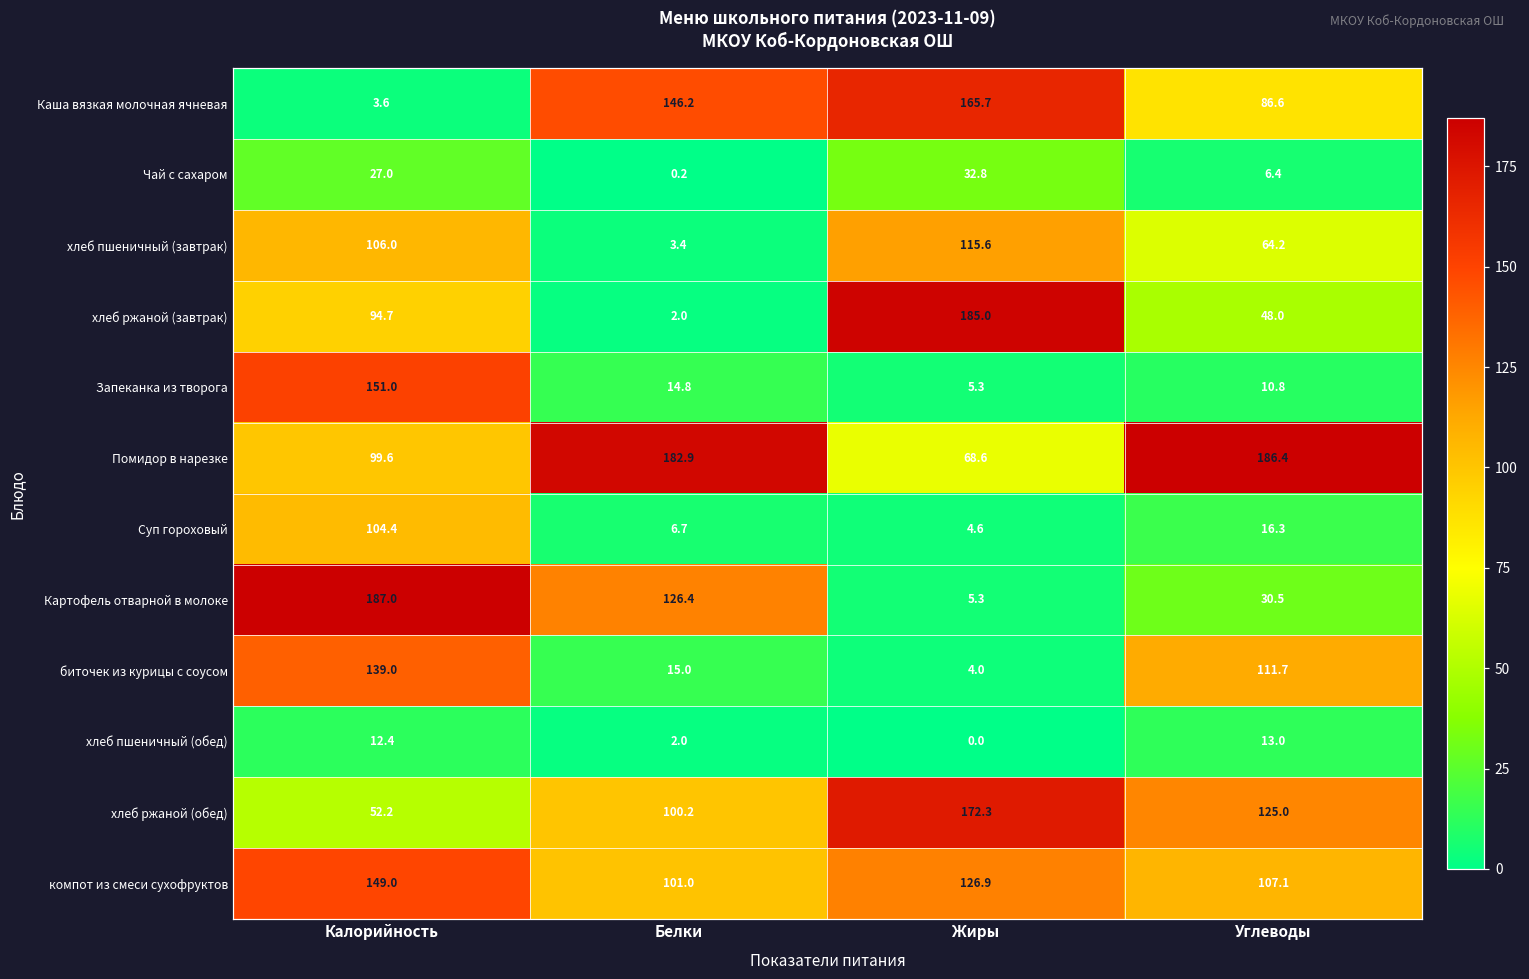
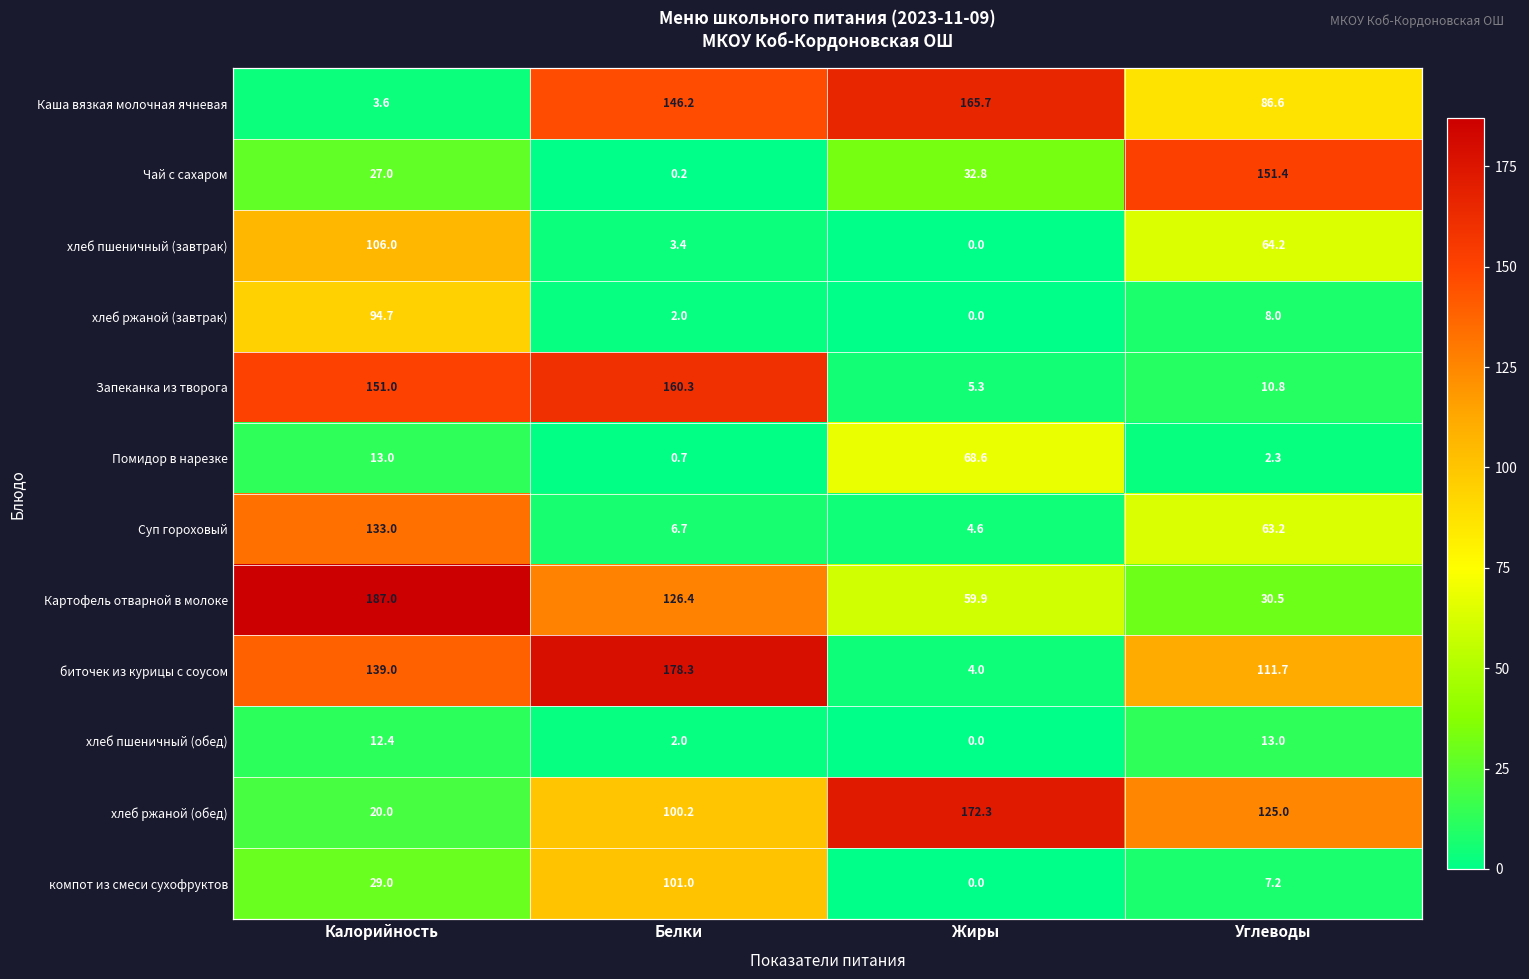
Чай с сахаром, Углеводы: 6.4 -> 151.4
хлеб пшеничный (завтрак), Жиры: 115.6 -> 0.0
хлеб ржаной (завтрак), Жиры: 185.0 -> 0.0
хлеб ржаной (завтрак), Углеводы: 48.0 -> 8.0
Запеканка из творога, Белки: 14.8 -> 160.3
Помидор в нарезке, Калорийность: 99.6 -> 13.0
Помидор в нарезке, Белки: 182.9 -> 0.7
Помидор в нарезке, Углеводы: 186.4 -> 2.3
Суп гороховый, Калорийность: 104.4 -> 133.0
Суп гороховый, Углеводы: 16.3 -> 63.2
Картофель отварной в молоке, Жиры: 5.3 -> 59.9
биточек из курицы с соусом, Белки: 15.0 -> 178.3
хлеб ржаной (обед), Калорийность: 52.2 -> 20.0
компот из смеси сухофруктов, Калорийность: 149.0 -> 29.0
компот из смеси сухофруктов, Жиры: 126.9 -> 0.0
компот из смеси сухофруктов, Углеводы: 107.1 -> 7.2
